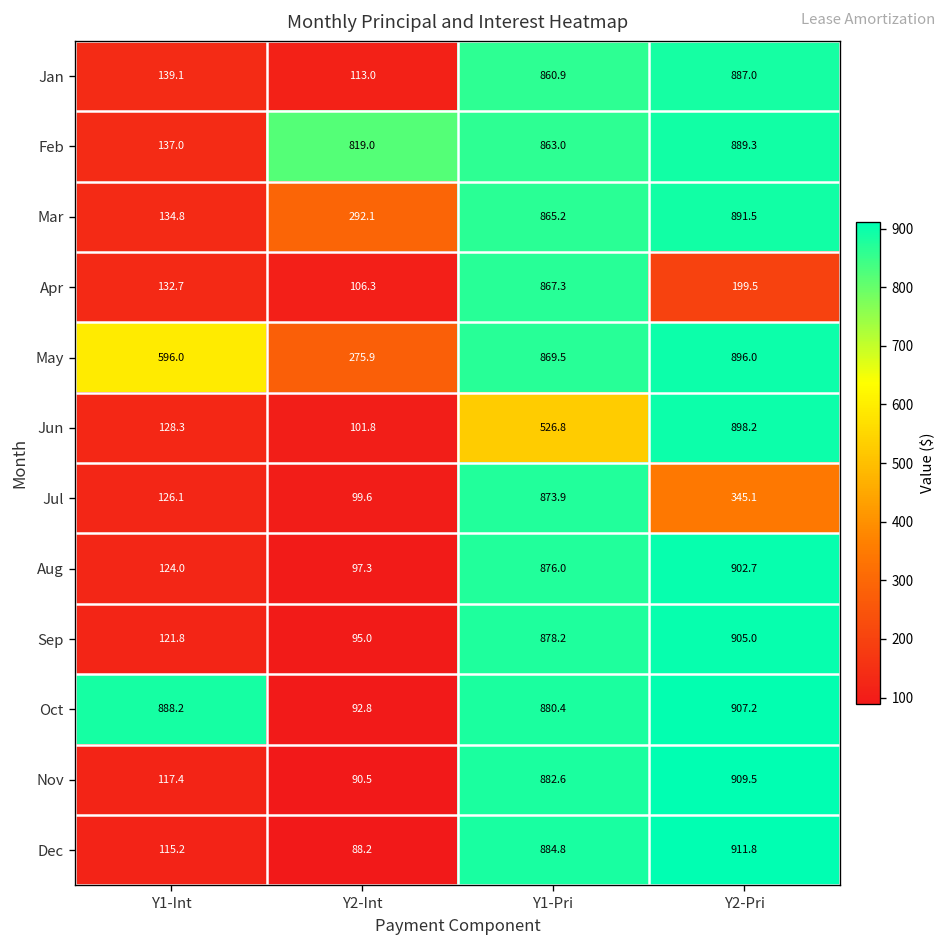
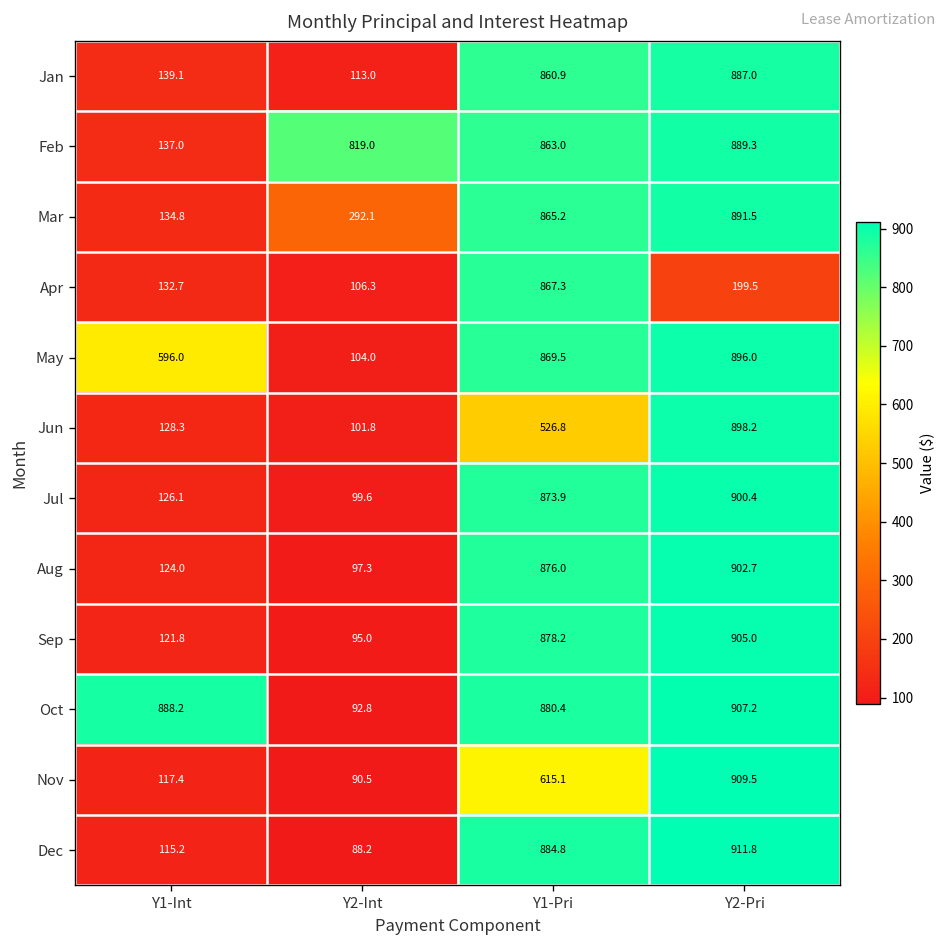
May, Y2-Int: 275.9 -> 104.0
Jul, Y2-Pri: 345.1 -> 900.4
Nov, Y1-Pri: 882.6 -> 615.1
